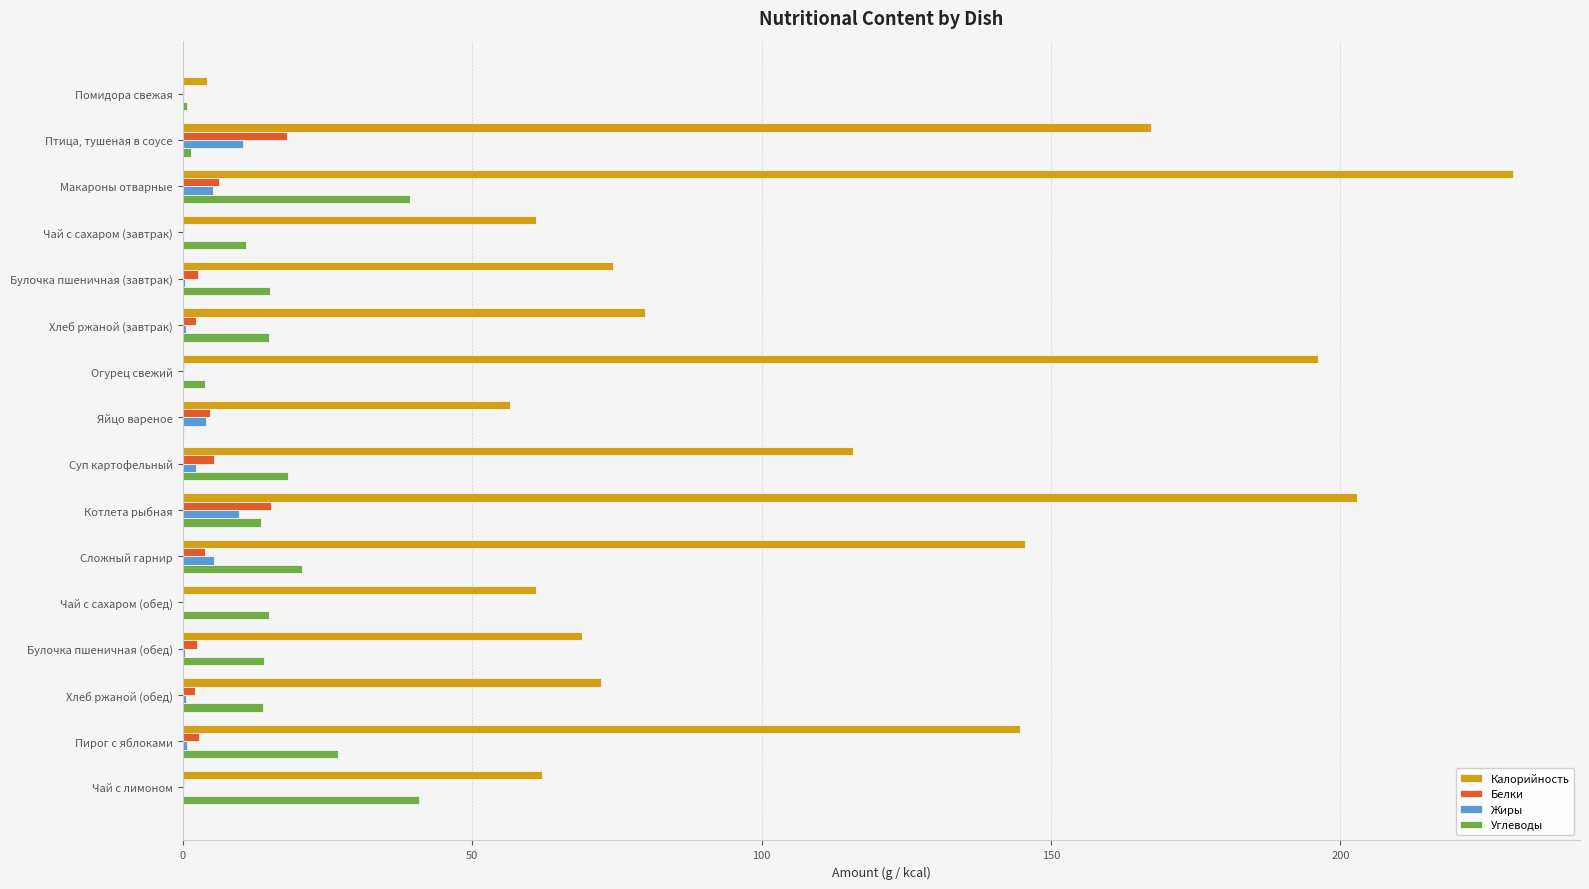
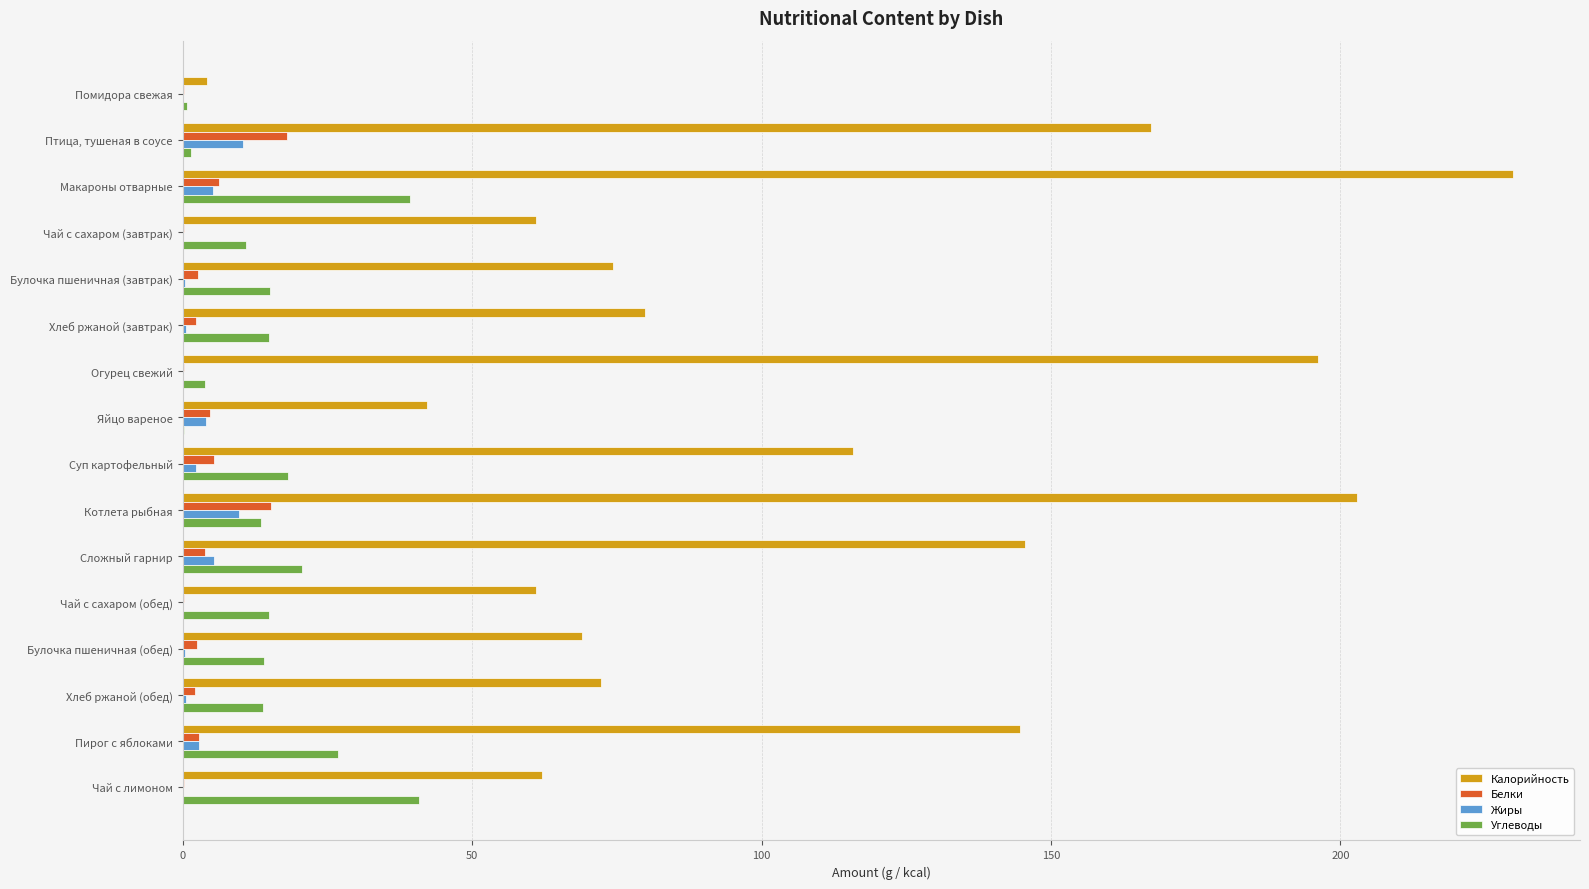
Калорийность, Яйцо вареное: 57 -> 42
Жиры, Пирог с яблоками: 1 -> 3
